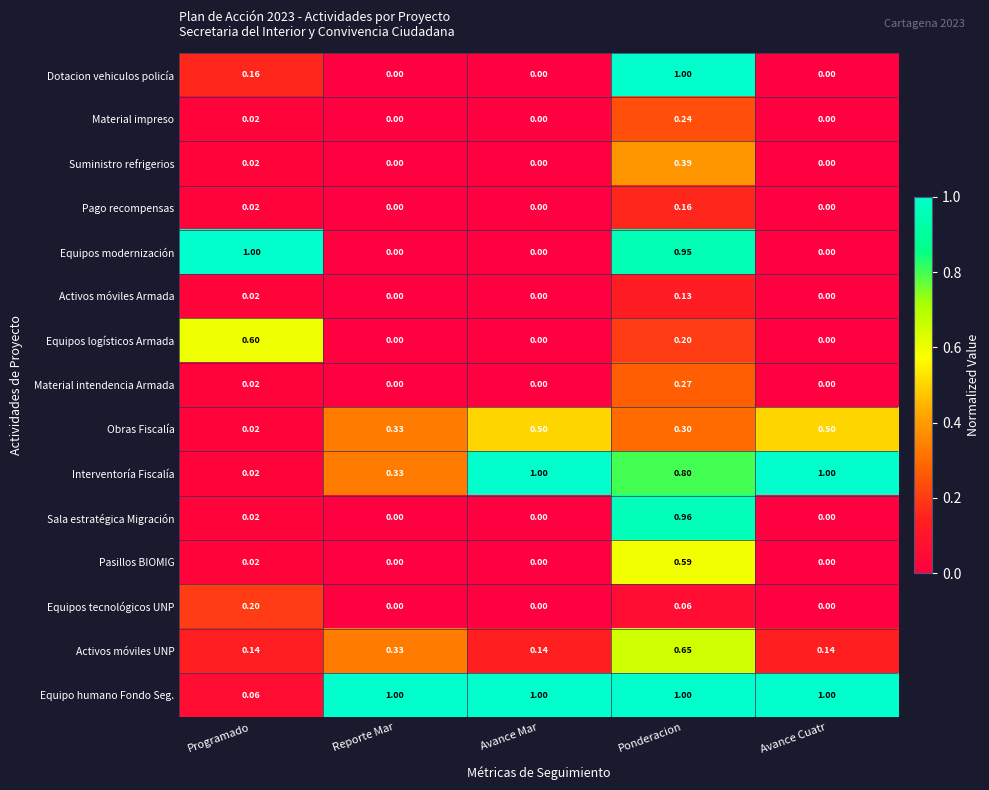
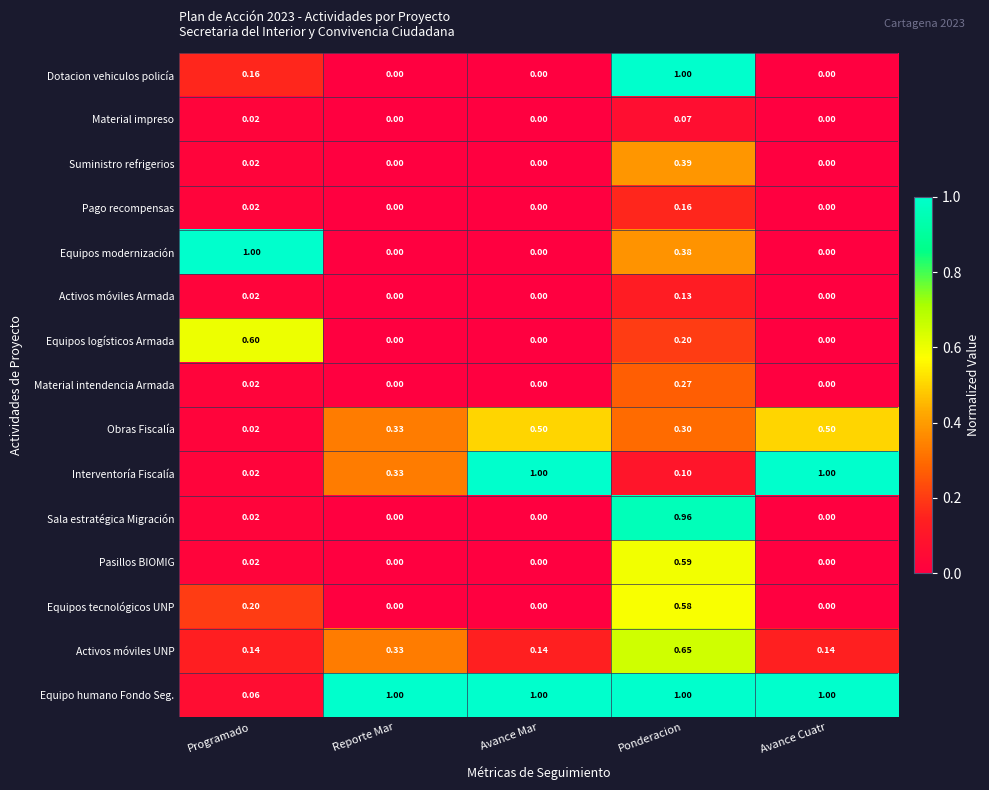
Material impreso, Ponderacion: 0.24 -> 0.07
Equipos modernización, Ponderacion: 0.95 -> 0.38
Interventoría Fiscalía, Ponderacion: 0.80 -> 0.10
Equipos tecnológicos UNP, Ponderacion: 0.06 -> 0.58
